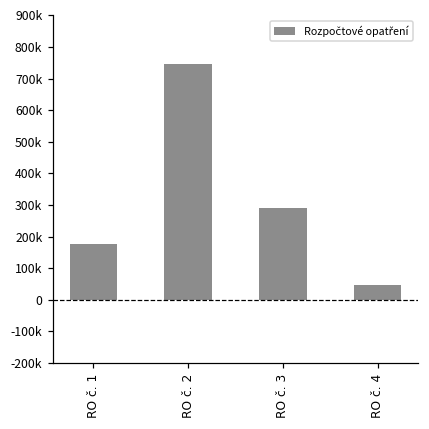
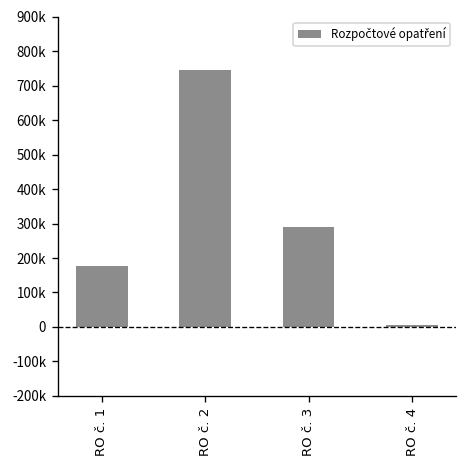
RO č. 4: 50000 -> 10000
